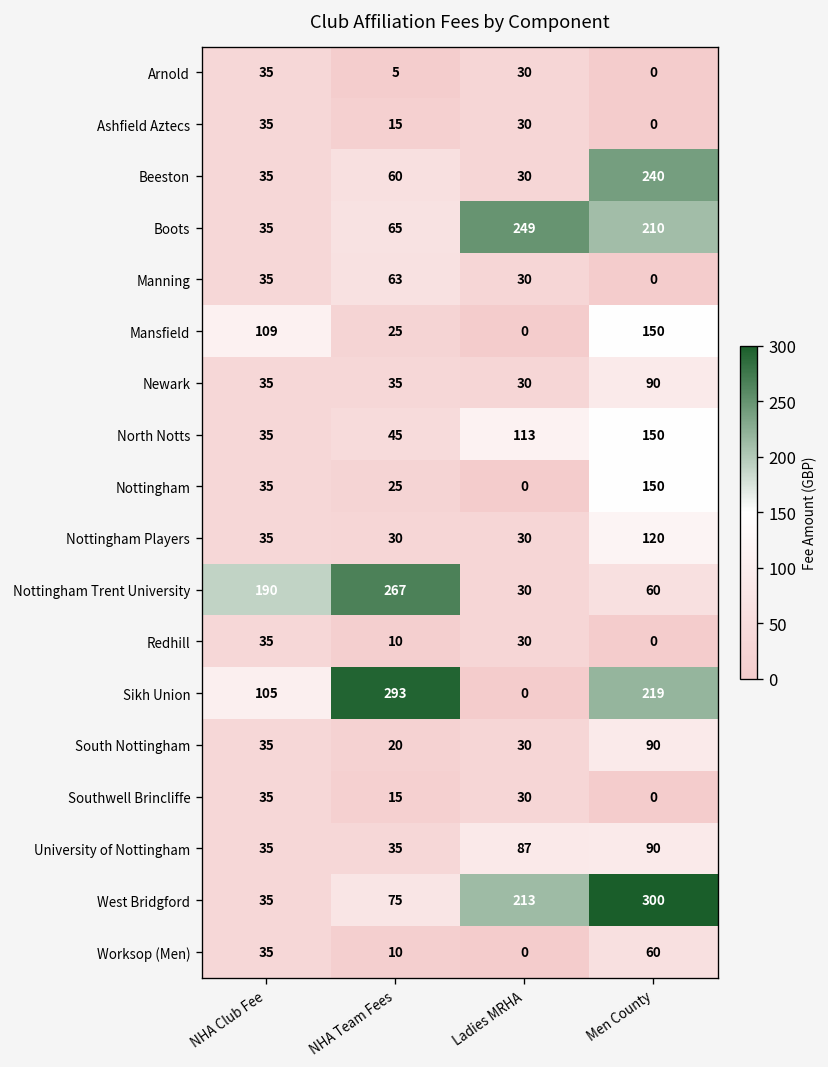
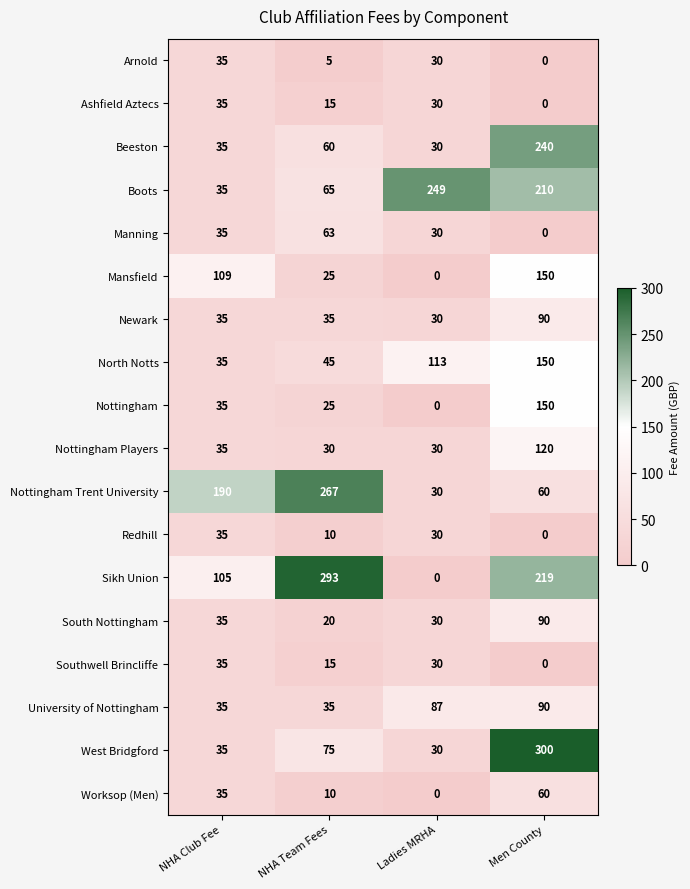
West Bridgford, Ladies MRHA: 213 -> 30
